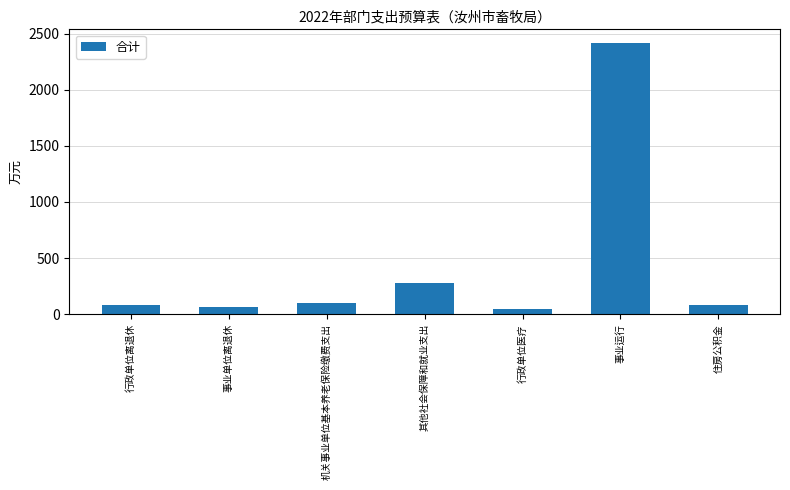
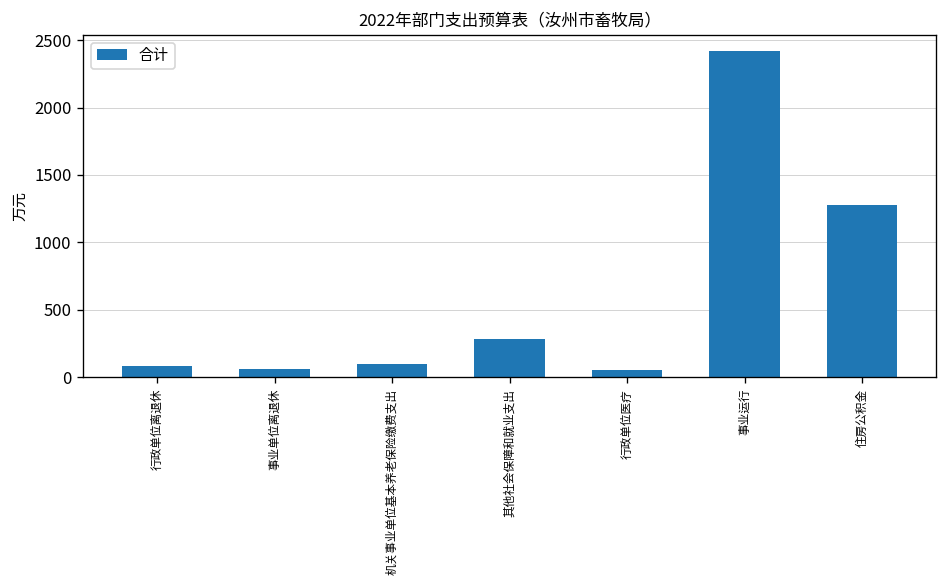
住房公积金: 80 -> 1280
